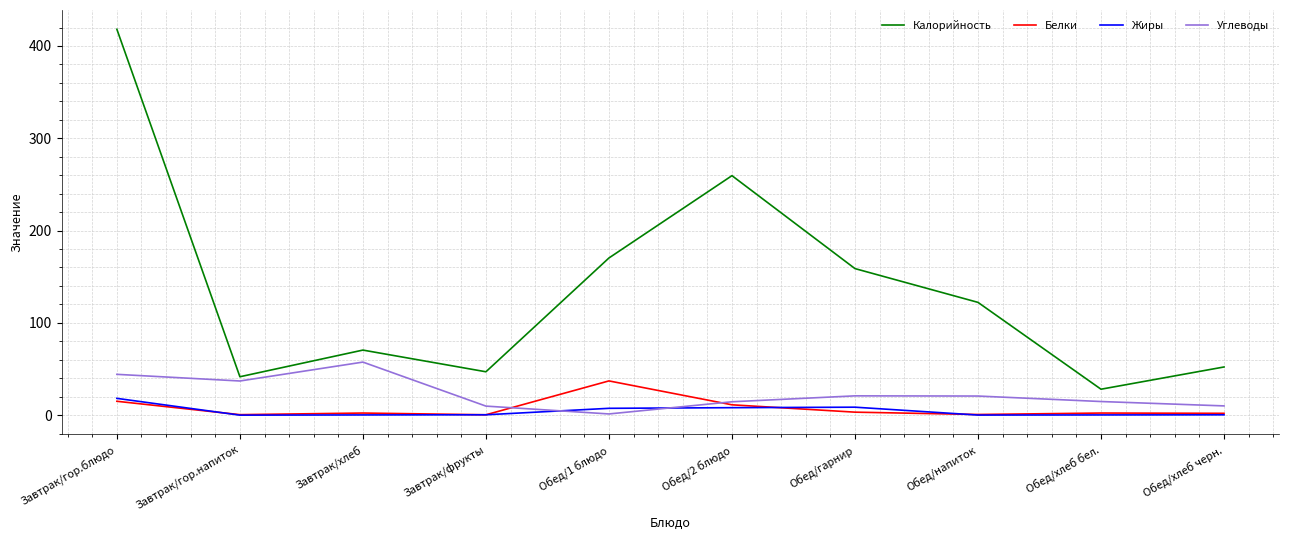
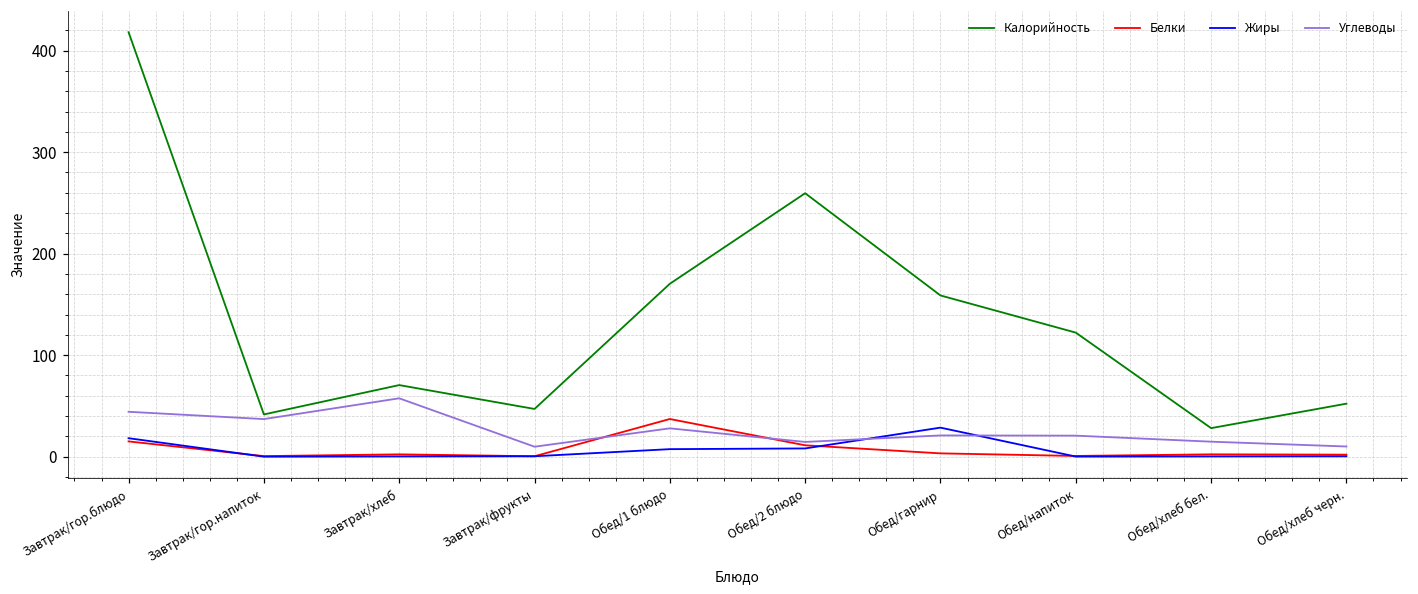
Углеводы, Обед/1 блюдо: 0 -> 30
Жиры, Обед/гарнир: 10 -> 30
